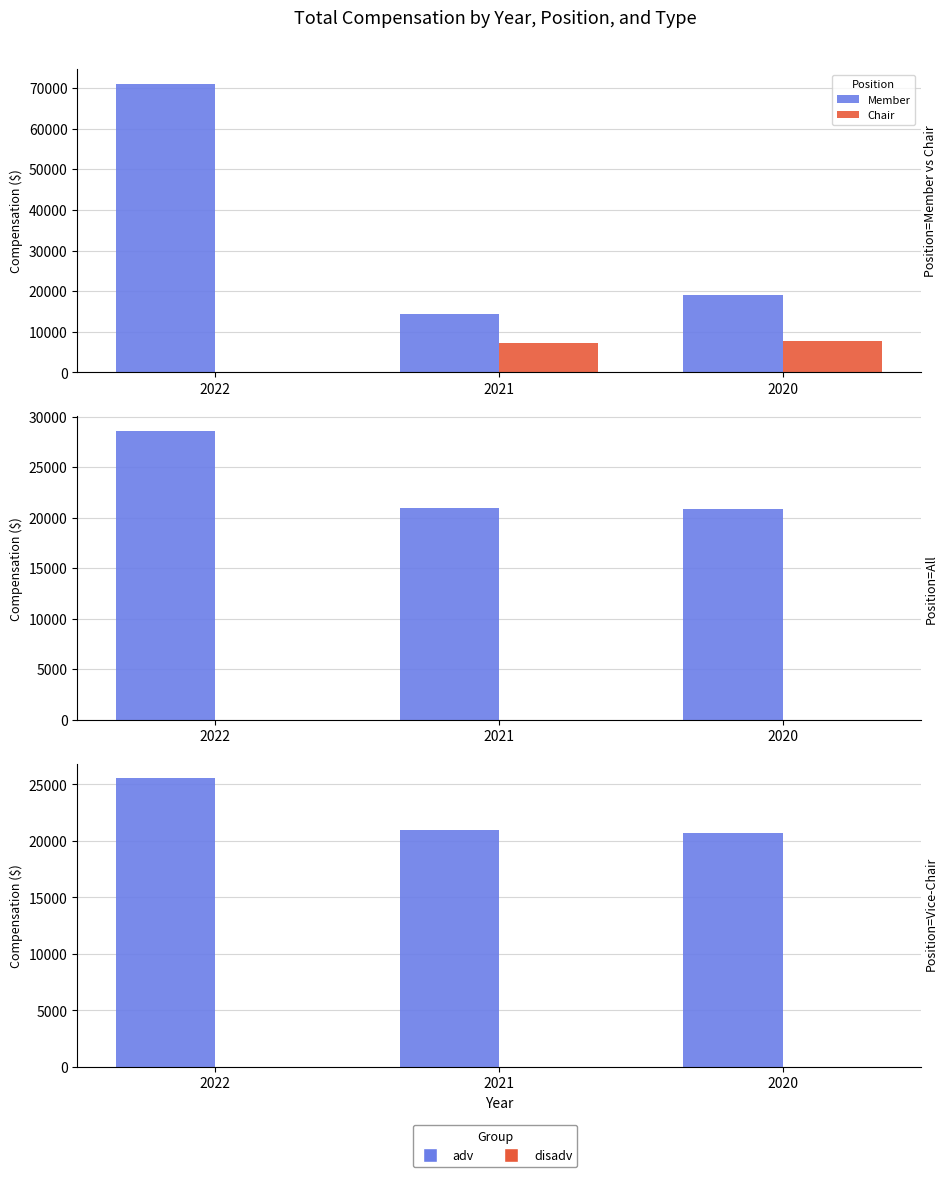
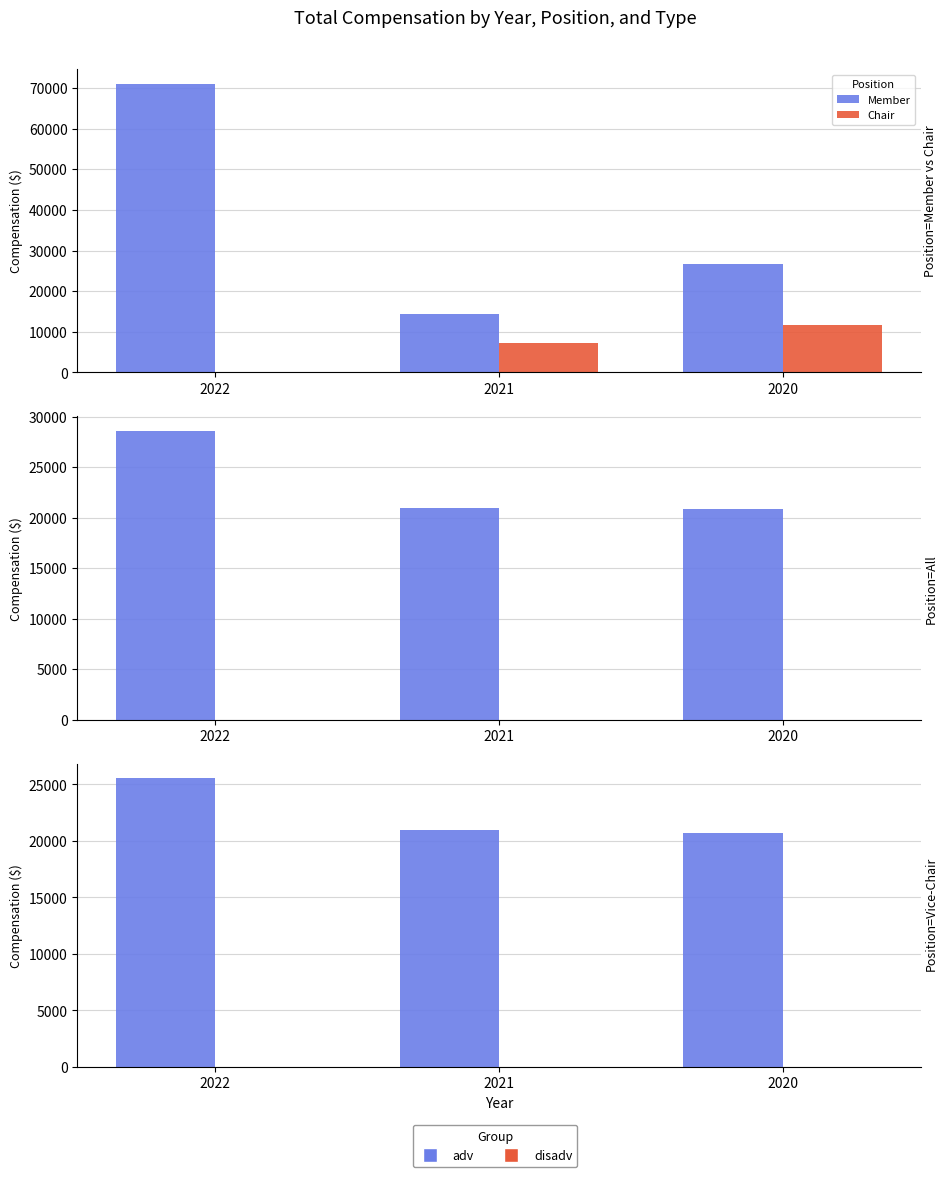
Position=Member vs Chair, Member, 2020: 19000 -> 27000
Position=Member vs Chair, Chair, 2020: 8000 -> 12000
